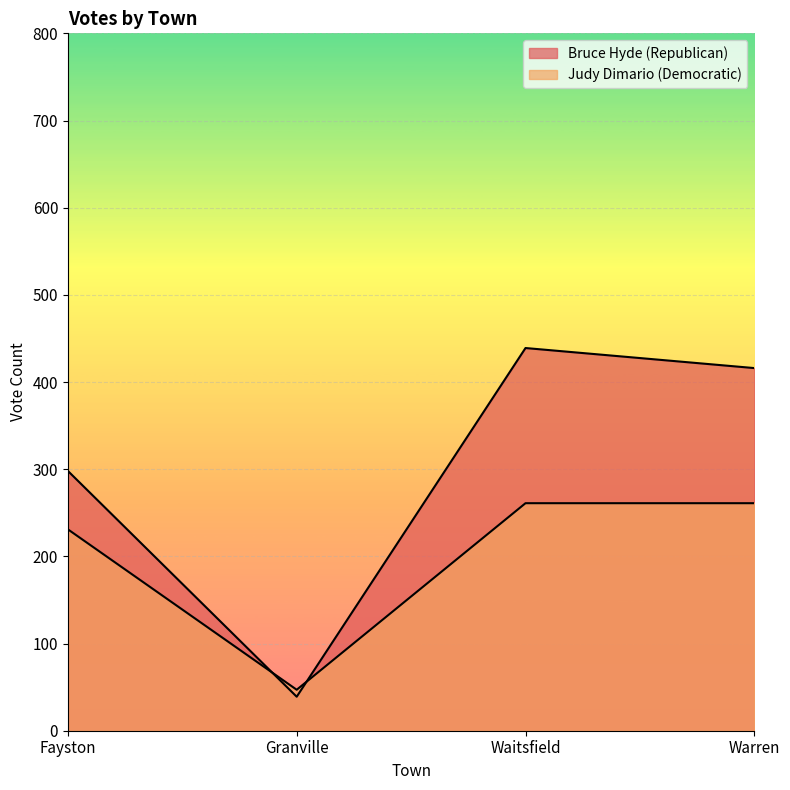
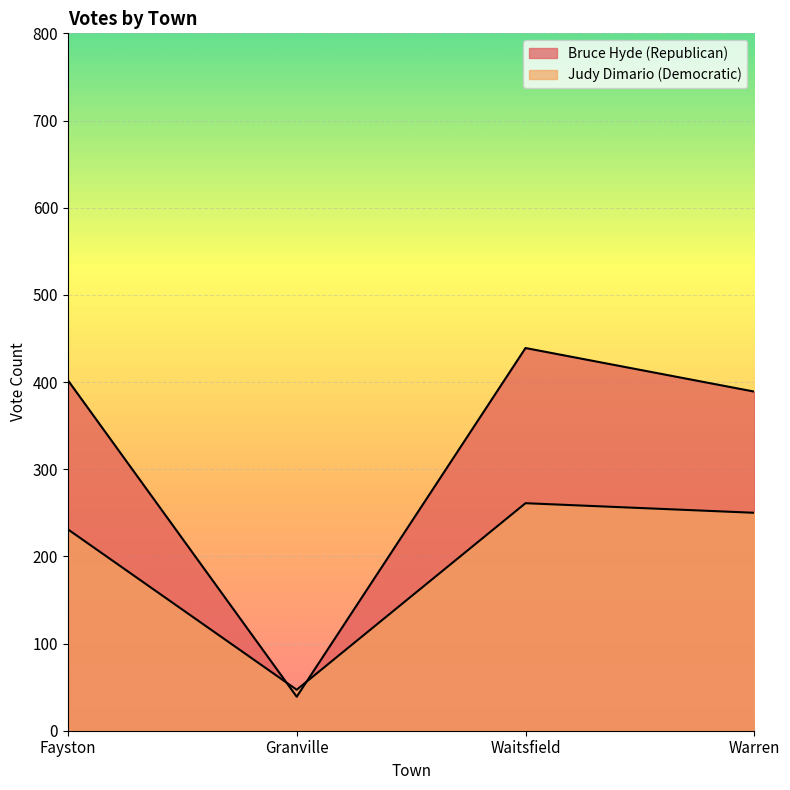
Bruce Hyde (Republican), Fayston: 300 -> 400
Bruce Hyde (Republican), Warren: 420 -> 390
Judy Dimario (Democratic), Warren: 260 -> 250
